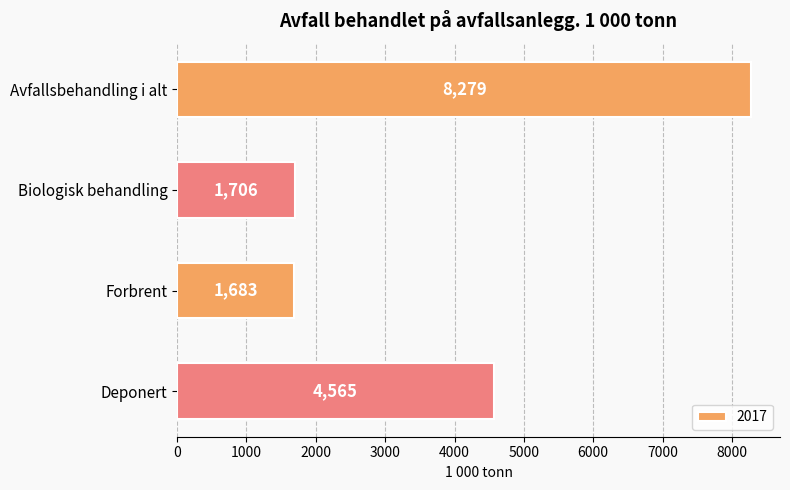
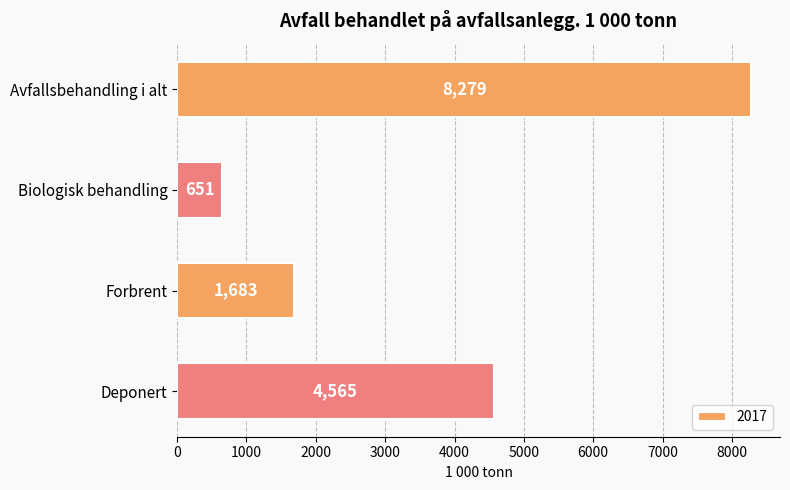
Biologisk behandling: 1,706 -> 651
